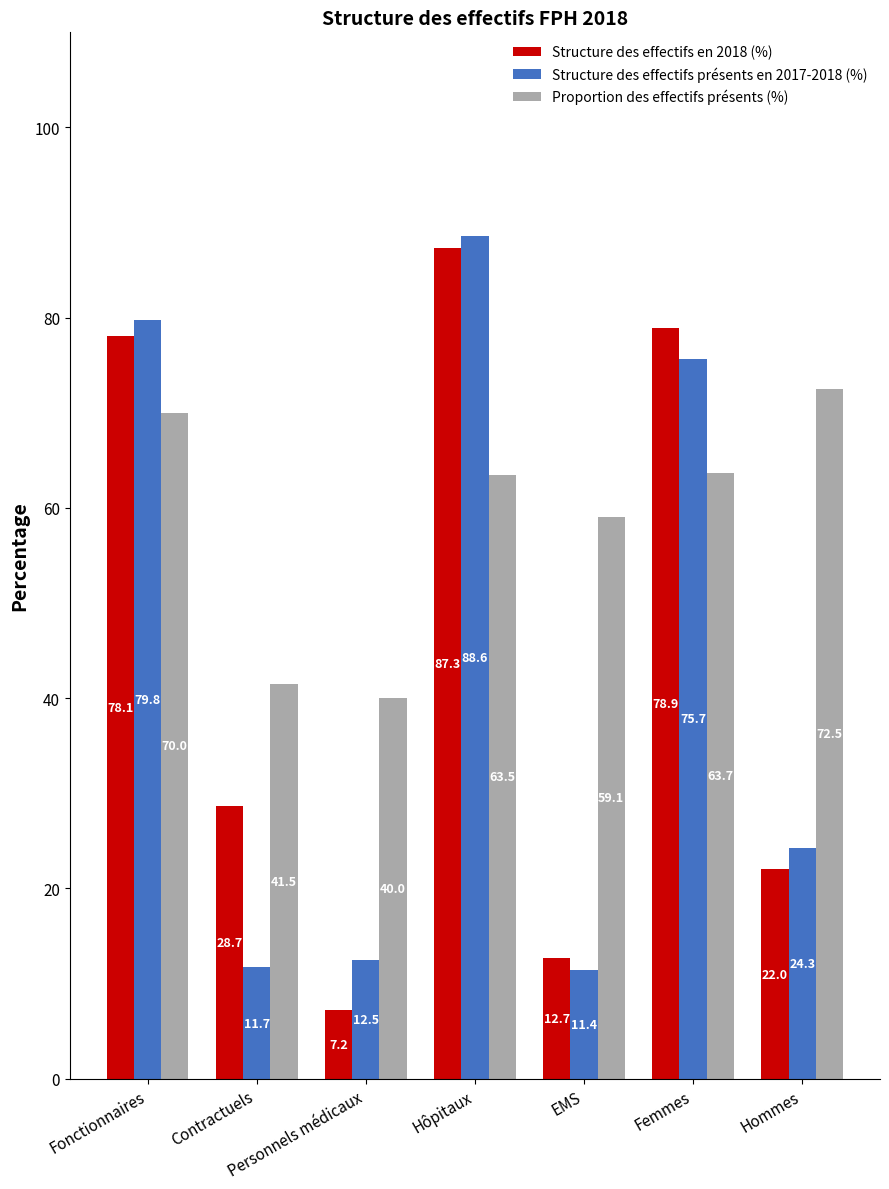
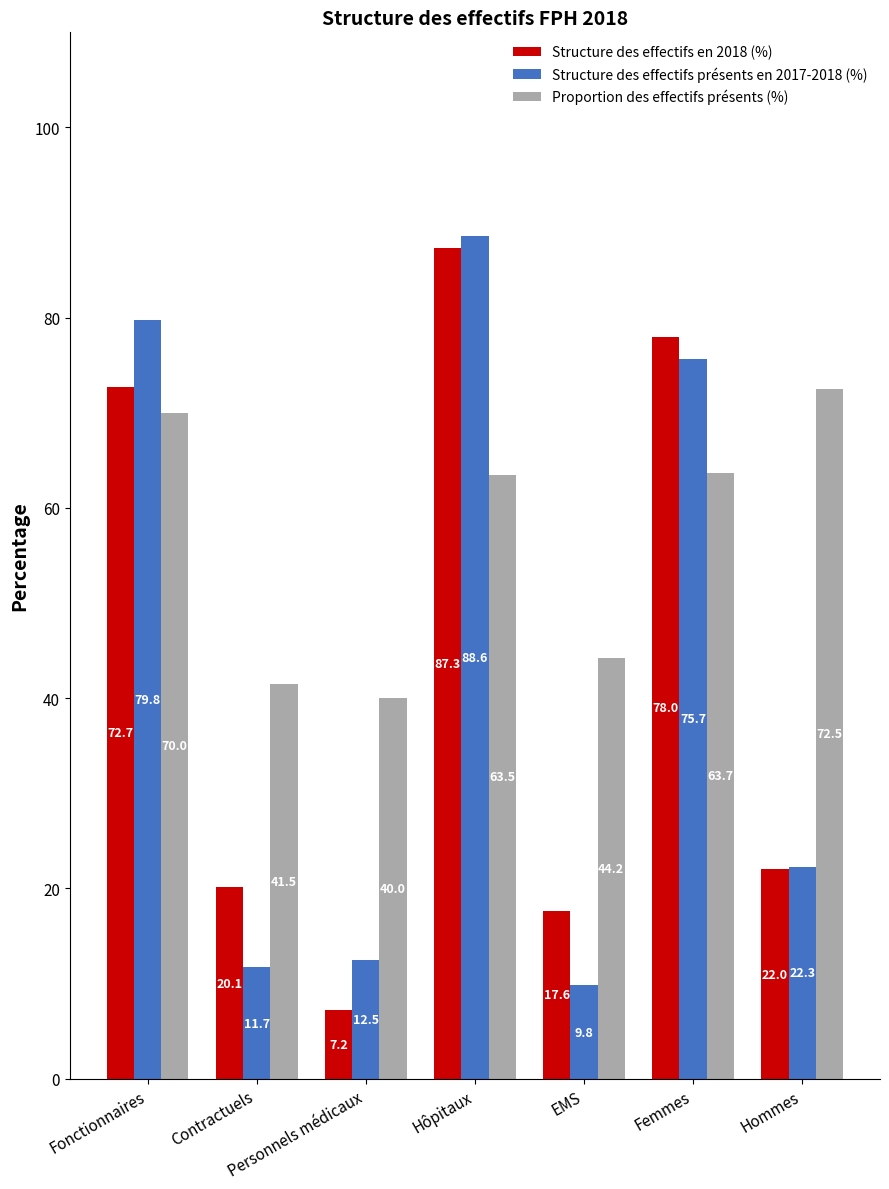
Structure des effectifs en 2018 (%), Fonctionnaires: 78.1 -> 72.7
Structure des effectifs en 2018 (%), Contractuels: 28.7 -> 20.1
Structure des effectifs en 2018 (%), EMS: 12.7 -> 17.6
Structure des effectifs présents en 2017-2018 (%), EMS: 11.4 -> 9.8
Proportion des effectifs présents (%), EMS: 59.1 -> 44.2
Structure des effectifs en 2018 (%), Femmes: 78.9 -> 78.0
Structure des effectifs présents en 2017-2018 (%), Hommes: 24.3 -> 22.3
